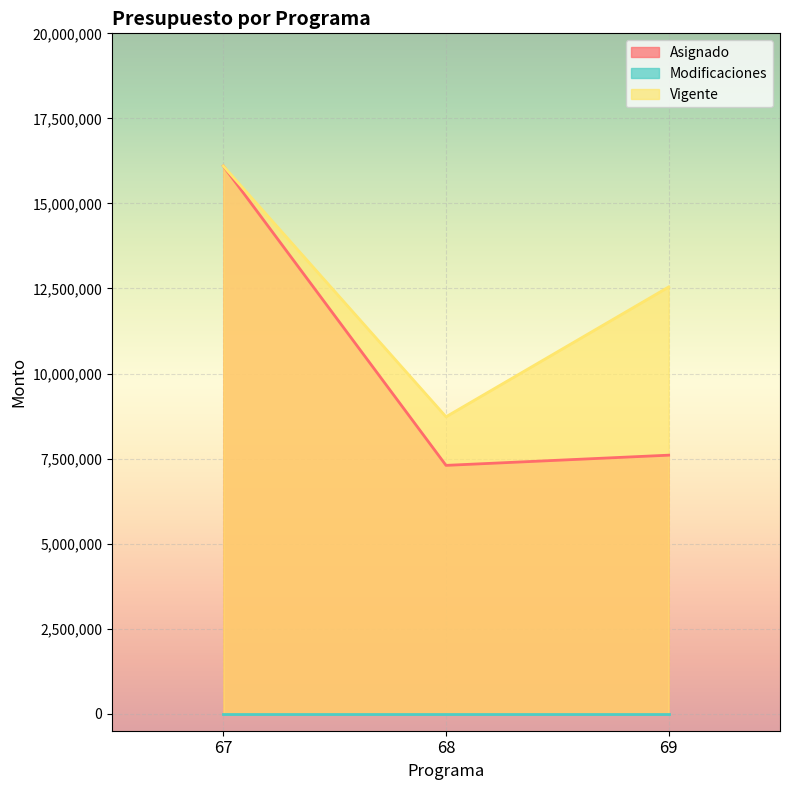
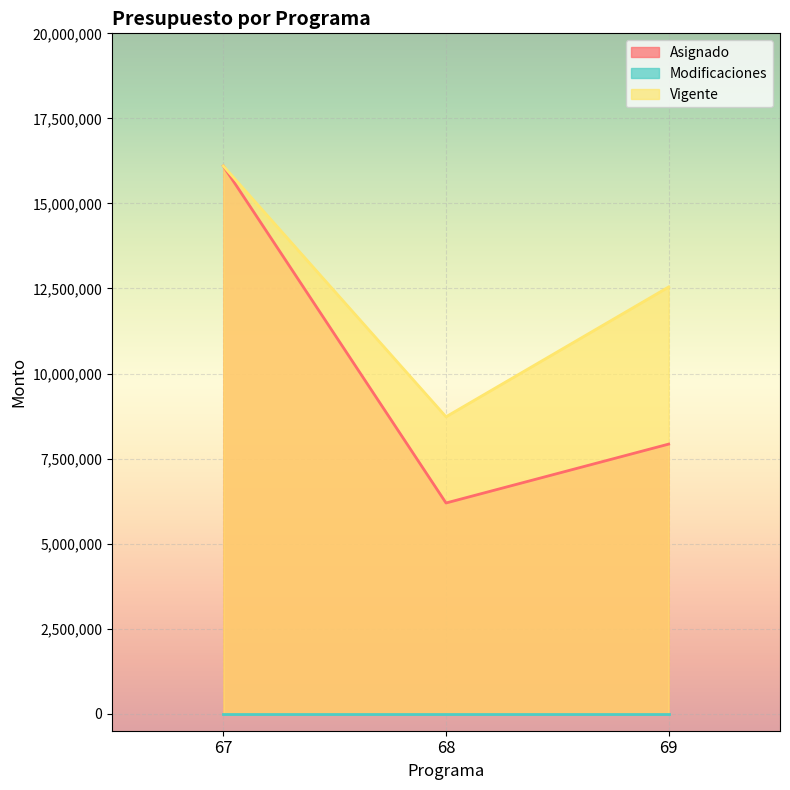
Asignado, 68: 7,300,000 -> 6,200,000
Asignado, 69: 7,600,000 -> 7,900,000
